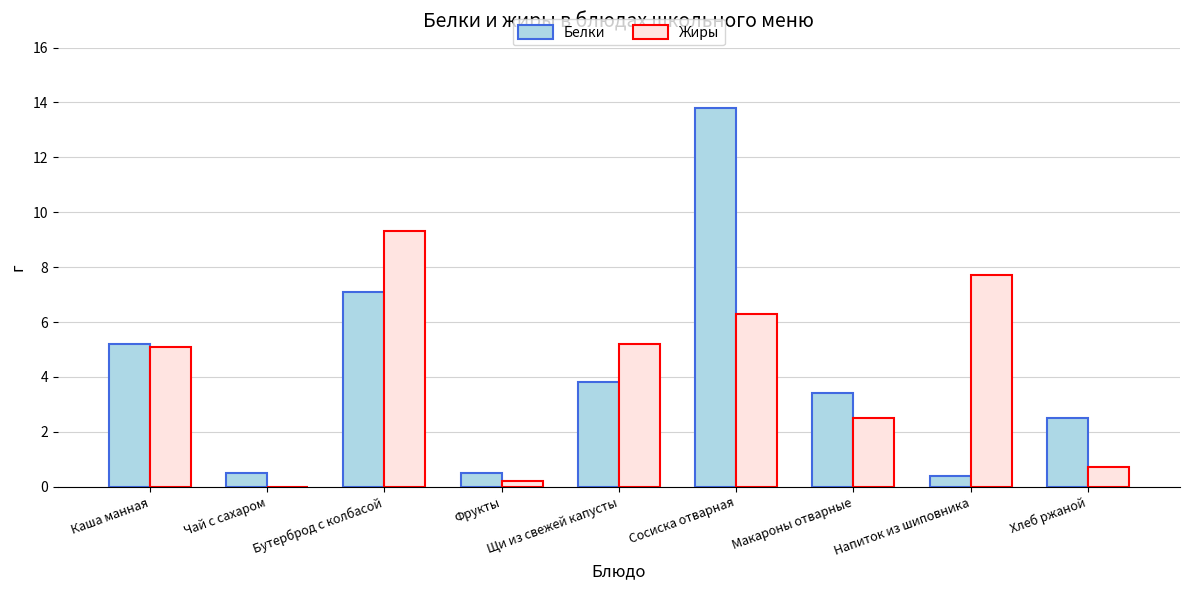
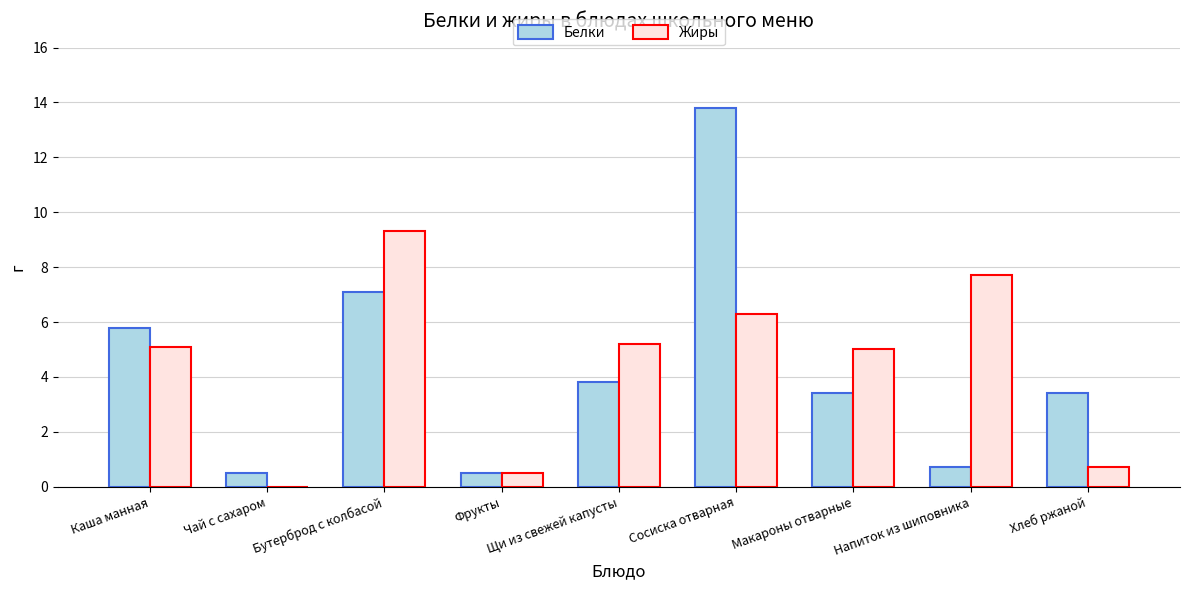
Белки, Каша манная: 5.2 -> 5.8
Жиры, Фрукты: 0.2 -> 0.5
Жиры, Макароны отварные: 2.5 -> 5.0
Белки, Напиток из шиповника: 0.4 -> 0.7
Белки, Хлеб ржаной: 2.5 -> 3.4
